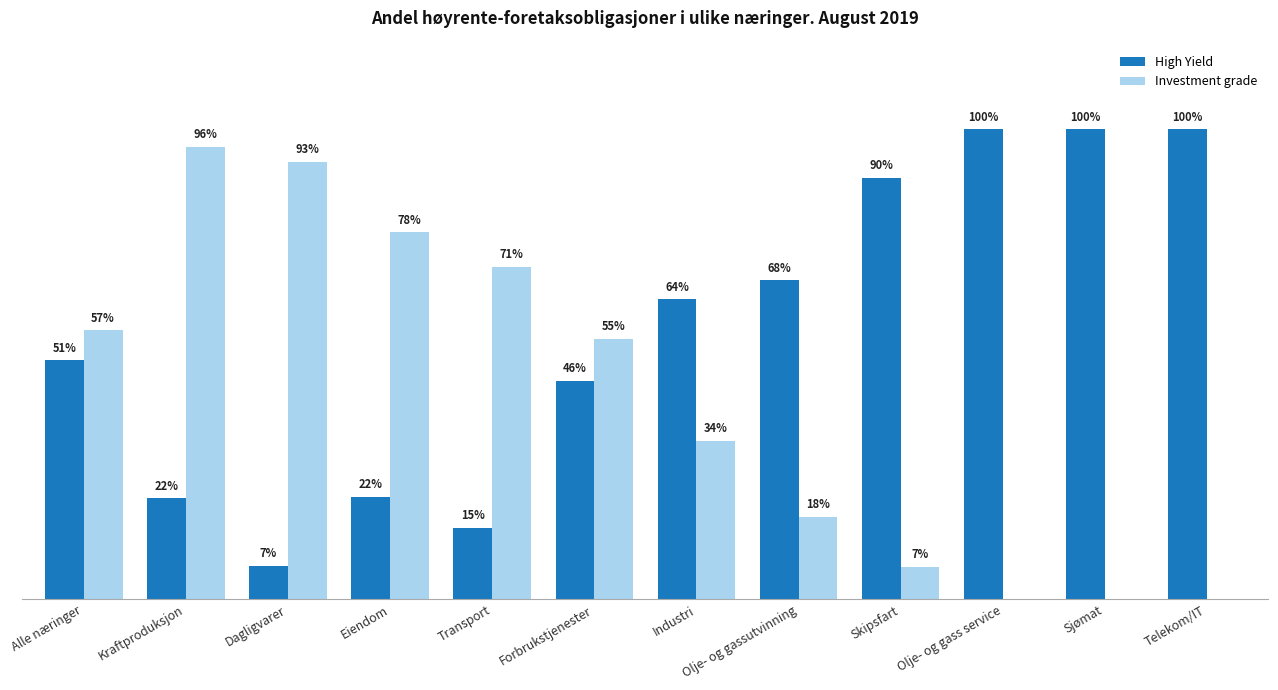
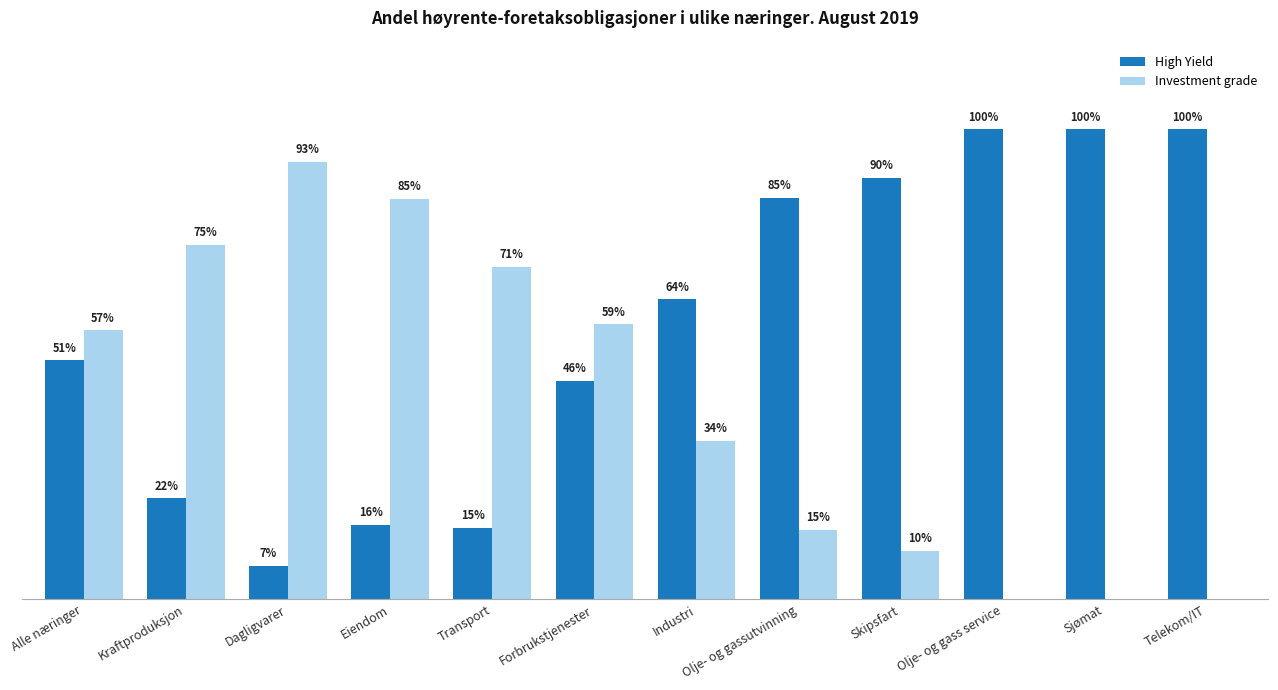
Investment grade, Kraftproduksjon: 96% -> 75%
High Yield, Eiendom: 22% -> 16%
Investment grade, Eiendom: 78% -> 85%
Investment grade, Forbrukstjenester: 55% -> 59%
High Yield, Olje- og gassutvinning: 68% -> 85%
Investment grade, Olje- og gassutvinning: 18% -> 15%
Investment grade, Skipsfart: 7% -> 10%
